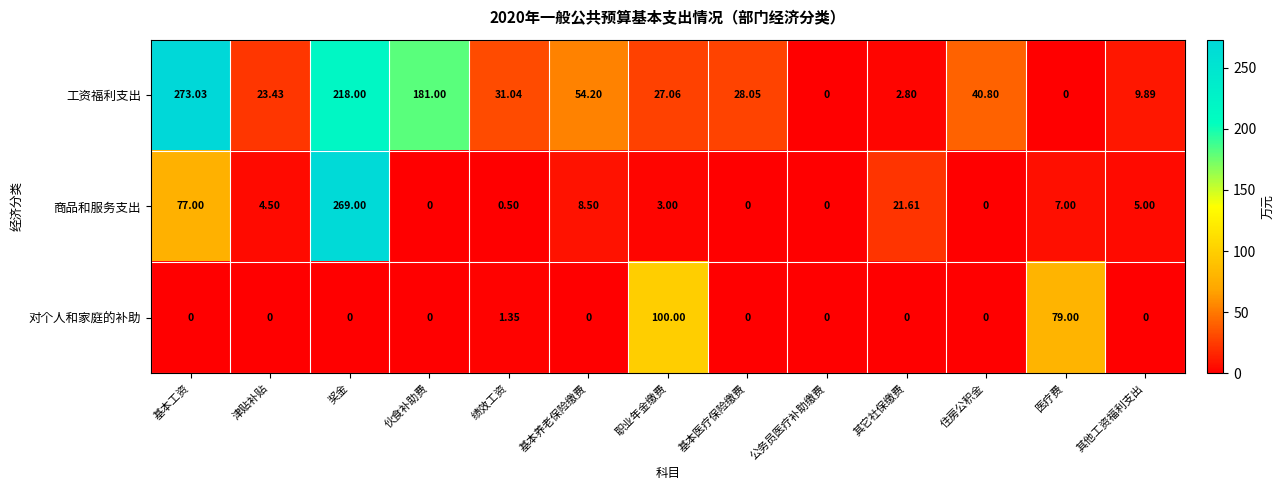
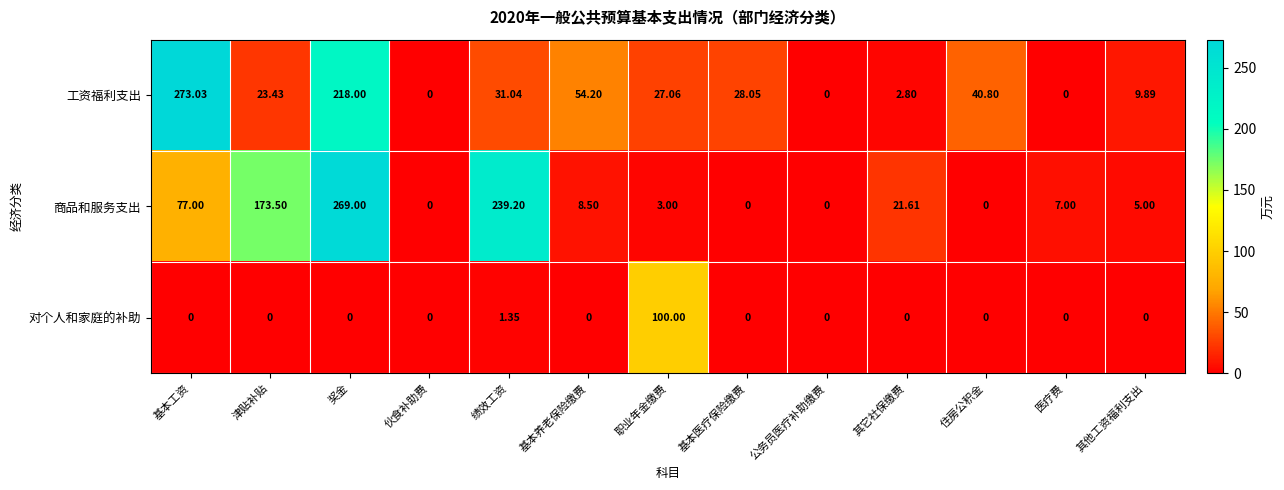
工资福利支出, 伙食补助费: 181.00 -> 0
商品和服务支出, 津贴补贴: 4.50 -> 173.50
商品和服务支出, 绩效工资: 0.50 -> 239.20
对个人和家庭的补助, 医疗费: 79.00 -> 0
